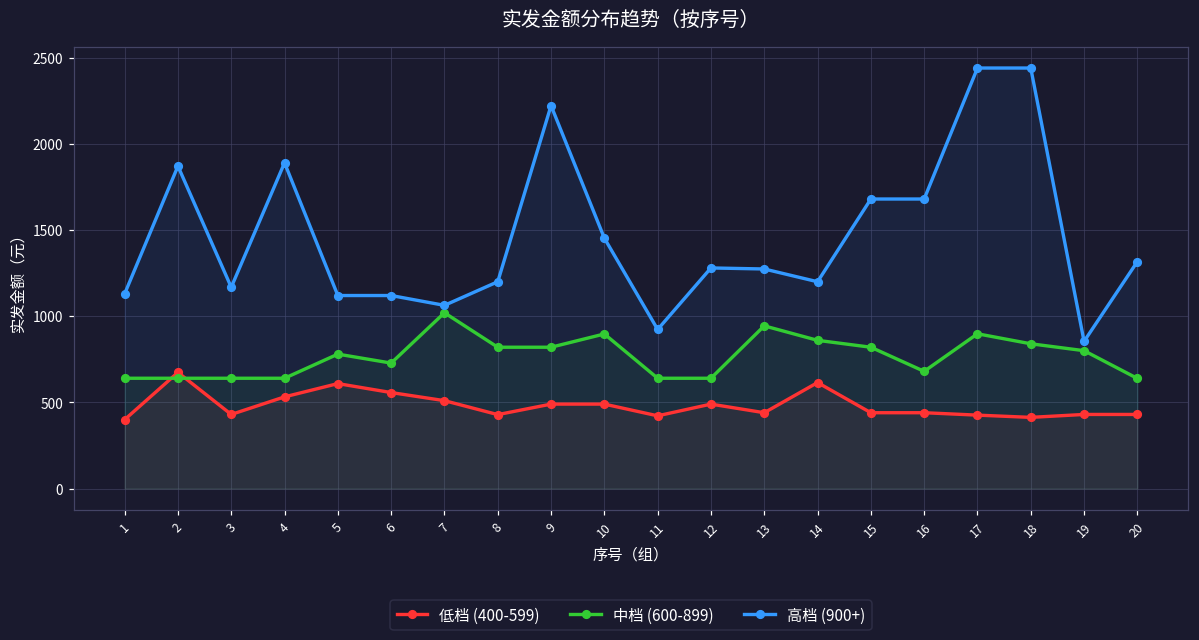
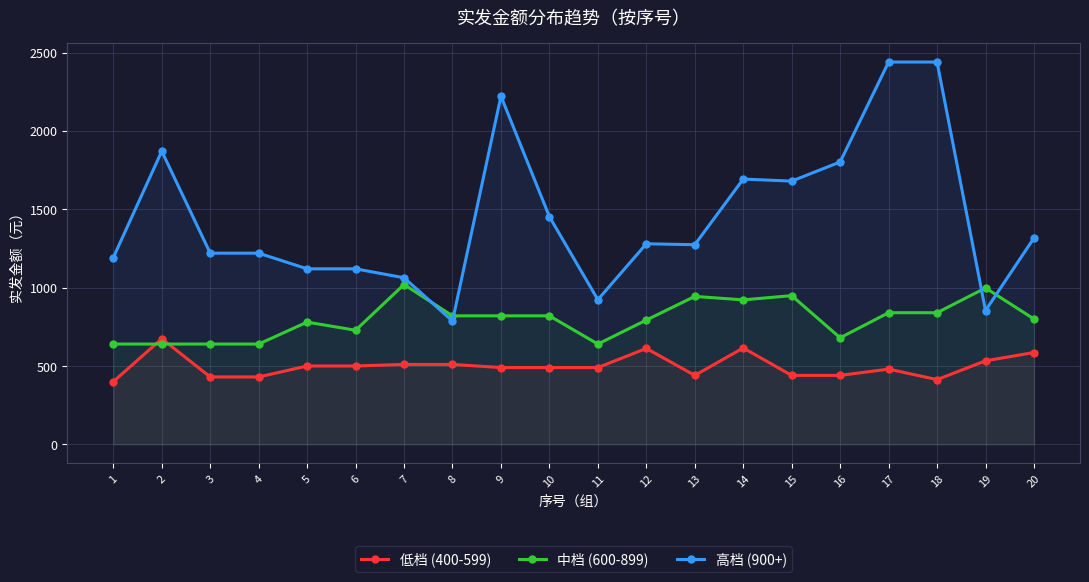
高档 (900+), 1: 1130 -> 1190
高档 (900+), 3: 1170 -> 1220
低档 (400-599), 4: 530 -> 430
高档 (900+), 4: 1890 -> 1220
低档 (400-599), 5: 610 -> 500
低档 (400-599), 6: 560 -> 500
低档 (400-599), 8: 430 -> 510
高档 (900+), 8: 1200 -> 790
中档 (600-899), 10: 900 -> 820
低档 (400-599), 11: 420 -> 490
低档 (400-599), 12: 490 -> 610
中档 (600-899), 12: 640 -> 790
中档 (600-899), 14: 860 -> 920
高档 (900+), 14: 1200 -> 1690
中档 (600-899), 15: 820 -> 950
高档 (900+), 16: 1680 -> 1800
低档 (400-599), 17: 430 -> 480
中档 (600-899), 17: 900 -> 840
低档 (400-599), 19: 430 -> 530
中档 (600-899), 19: 800 -> 1000
低档 (400-599), 20: 430 -> 590
中档 (600-899), 20: 640 -> 800
